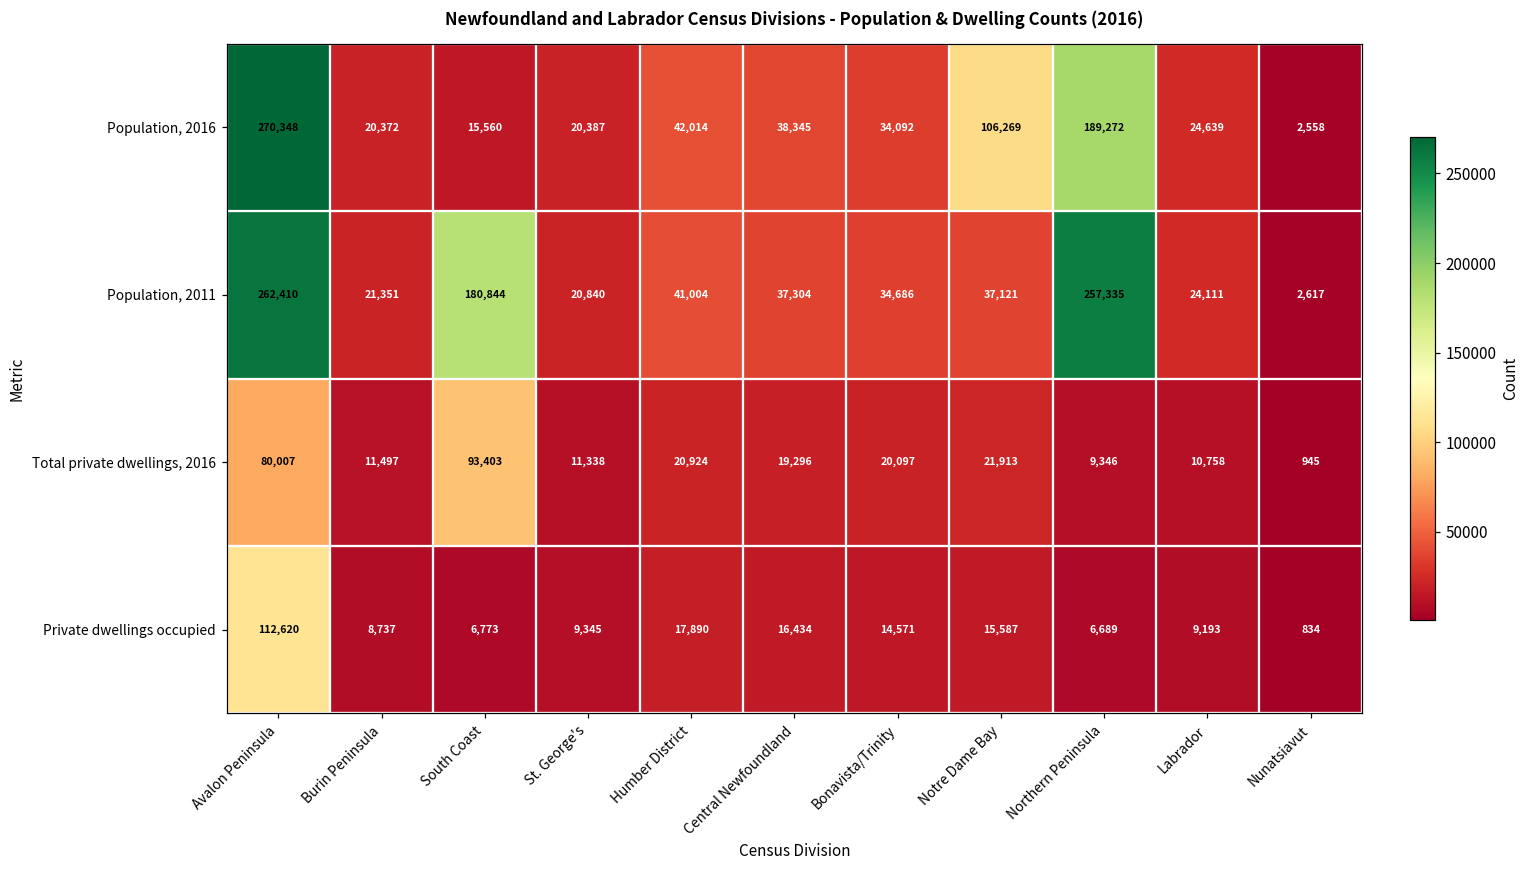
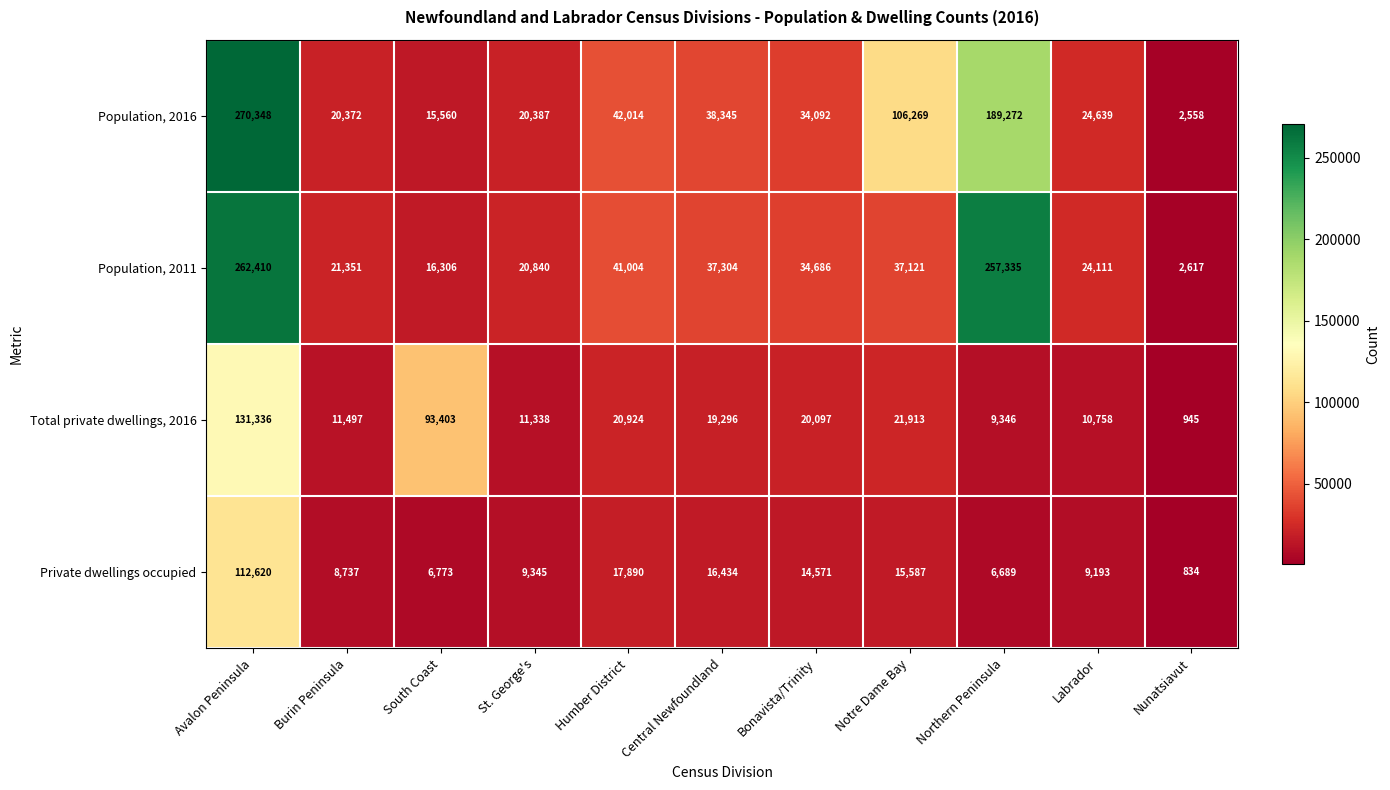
Population, 2011, South Coast: 180,844 -> 16,306
Total private dwellings, 2016, Avalon Peninsula: 80,007 -> 131,336
